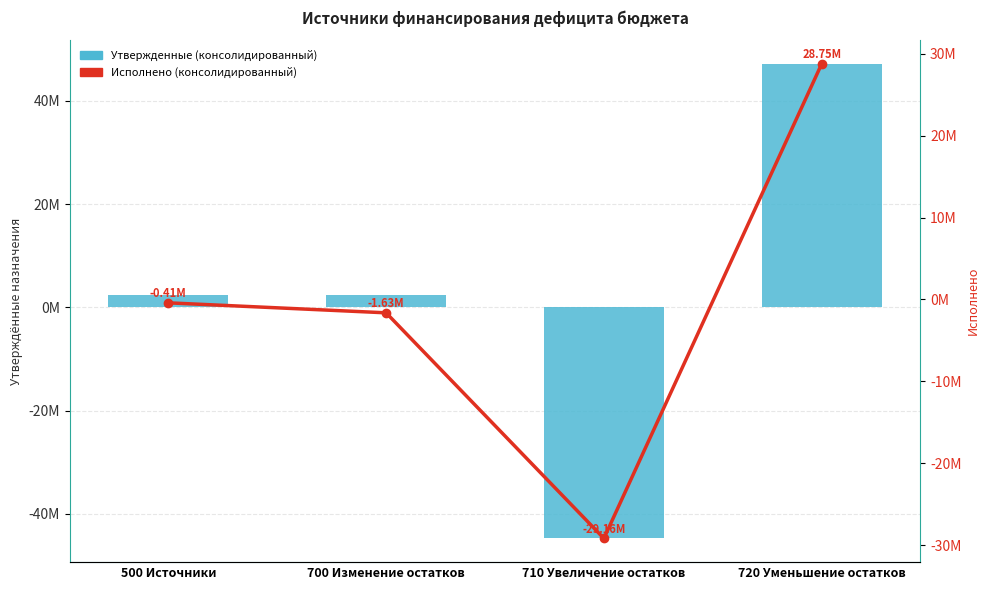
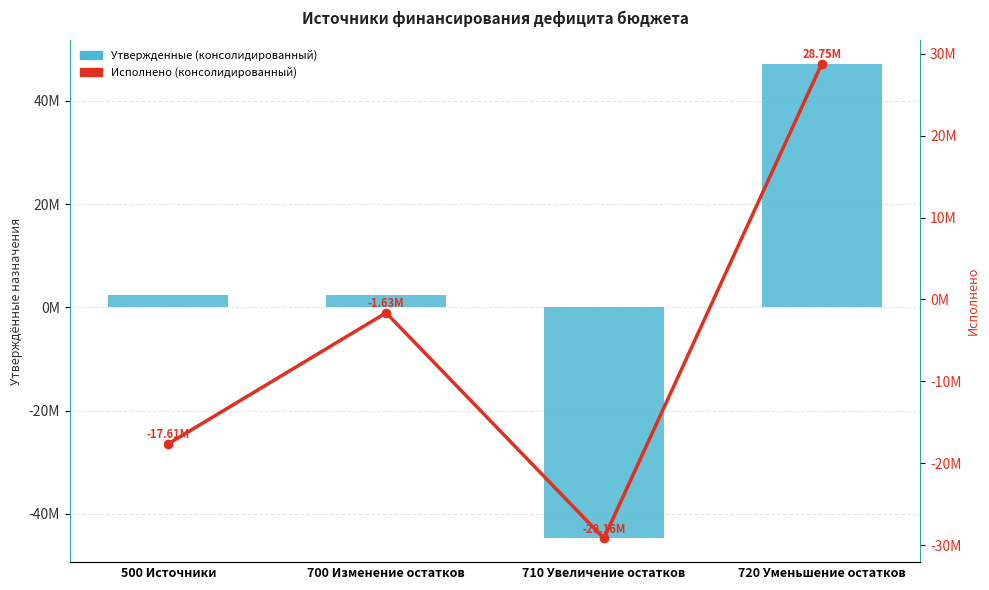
Исполнено (консолидированный), 500 Источники: -0.41M -> -17.61M
